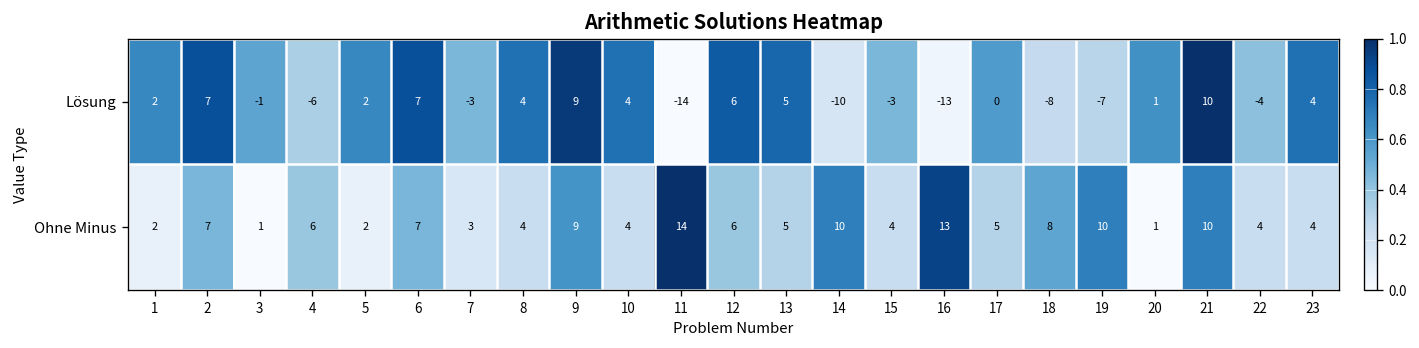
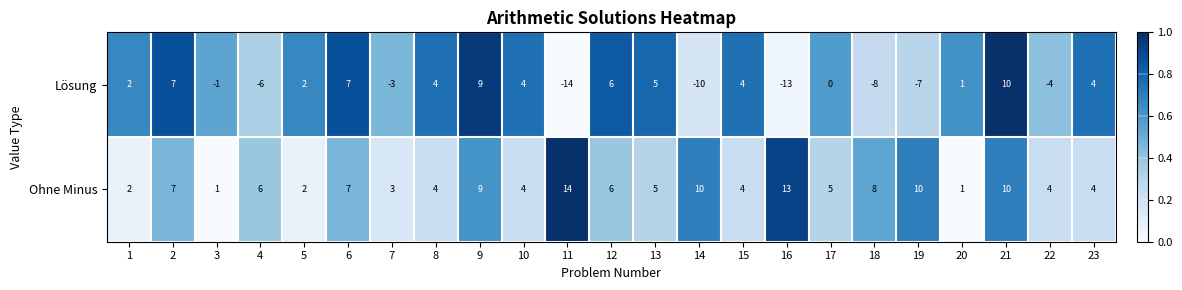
Lösung, 15: -3 -> 4
